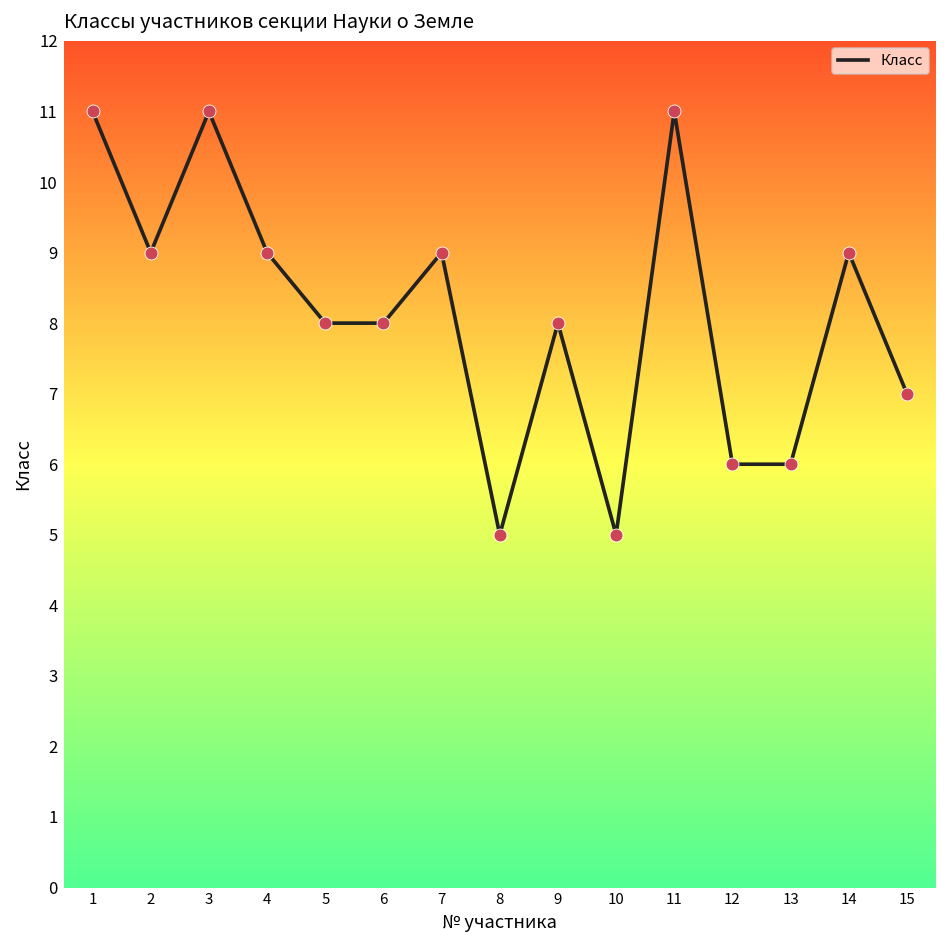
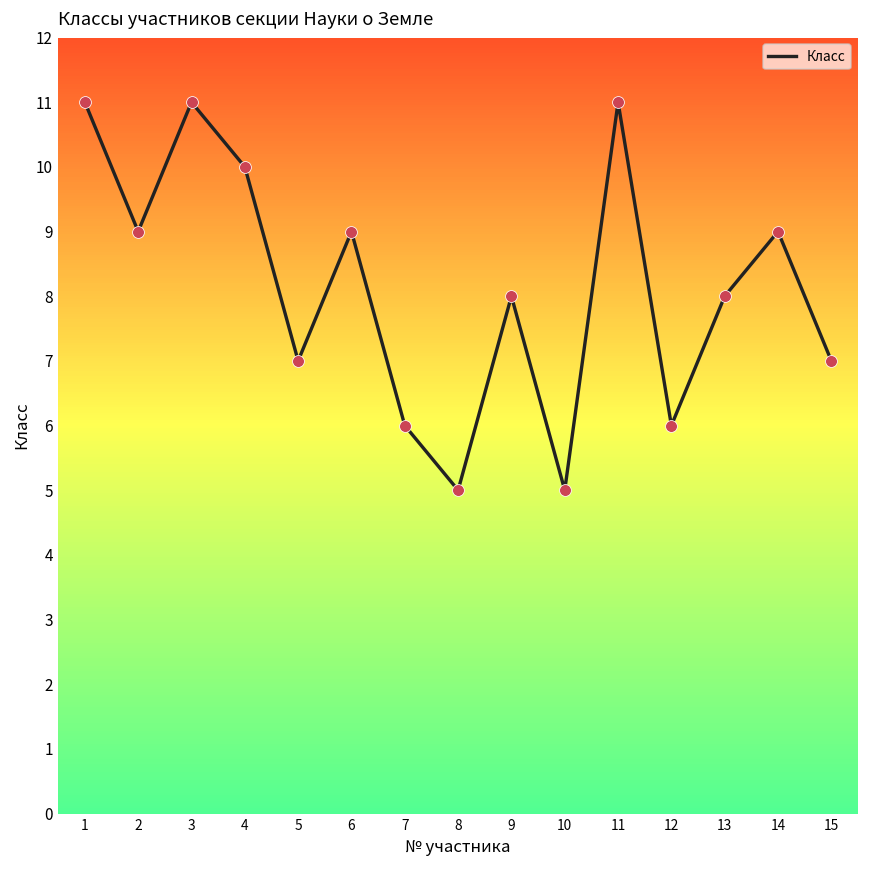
4: 9 -> 10
5: 8 -> 7
6: 8 -> 9
7: 9 -> 6
13: 6 -> 8
